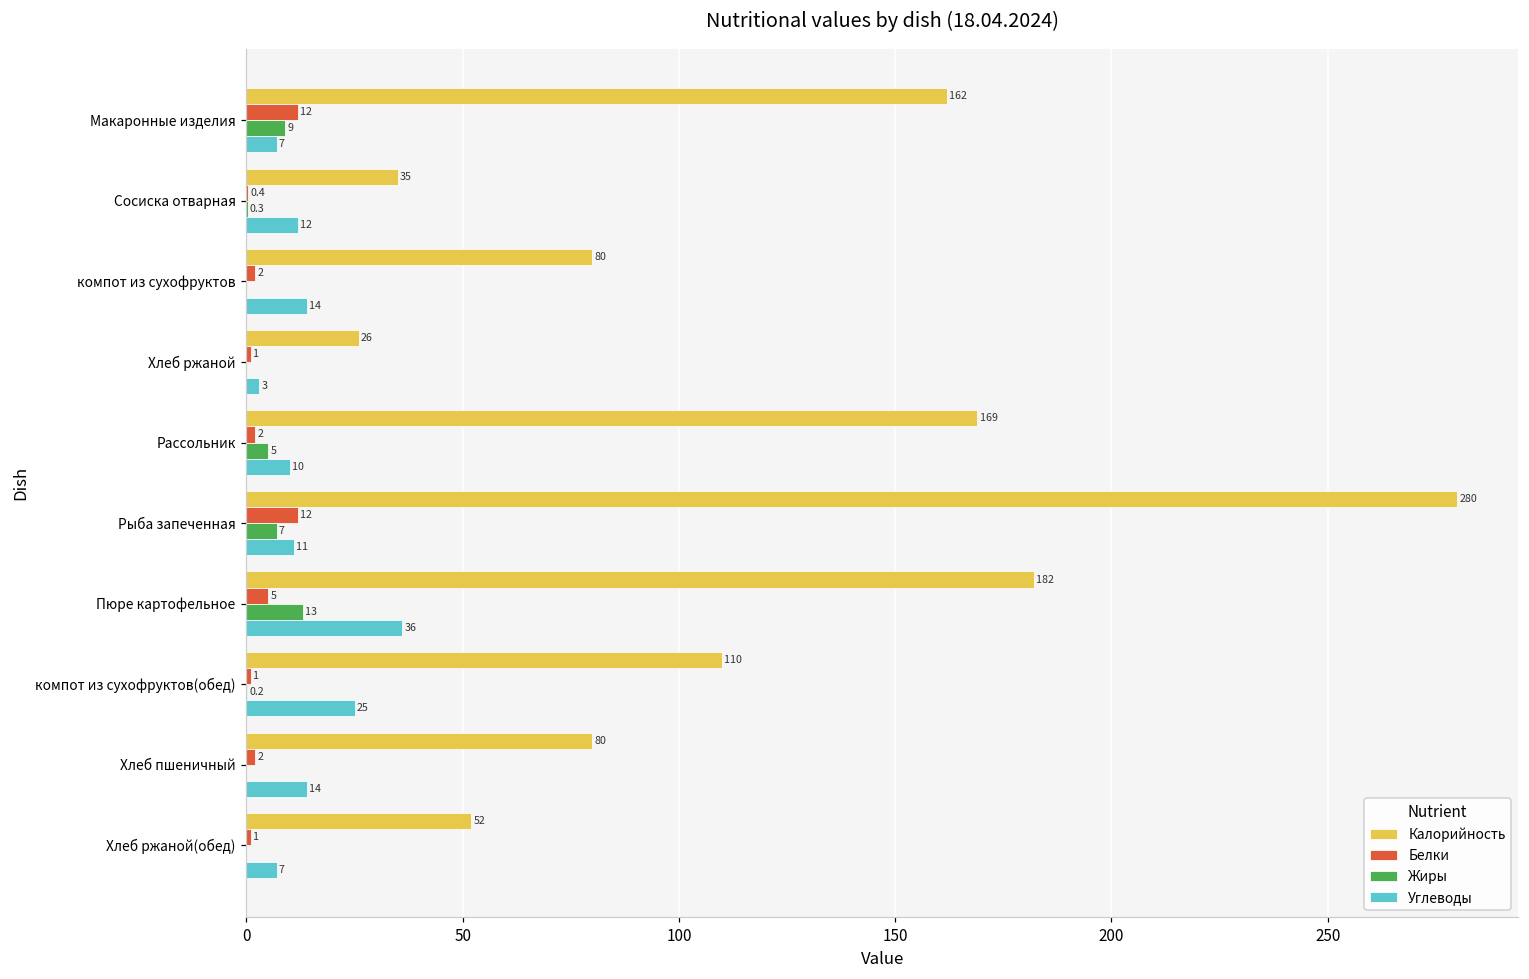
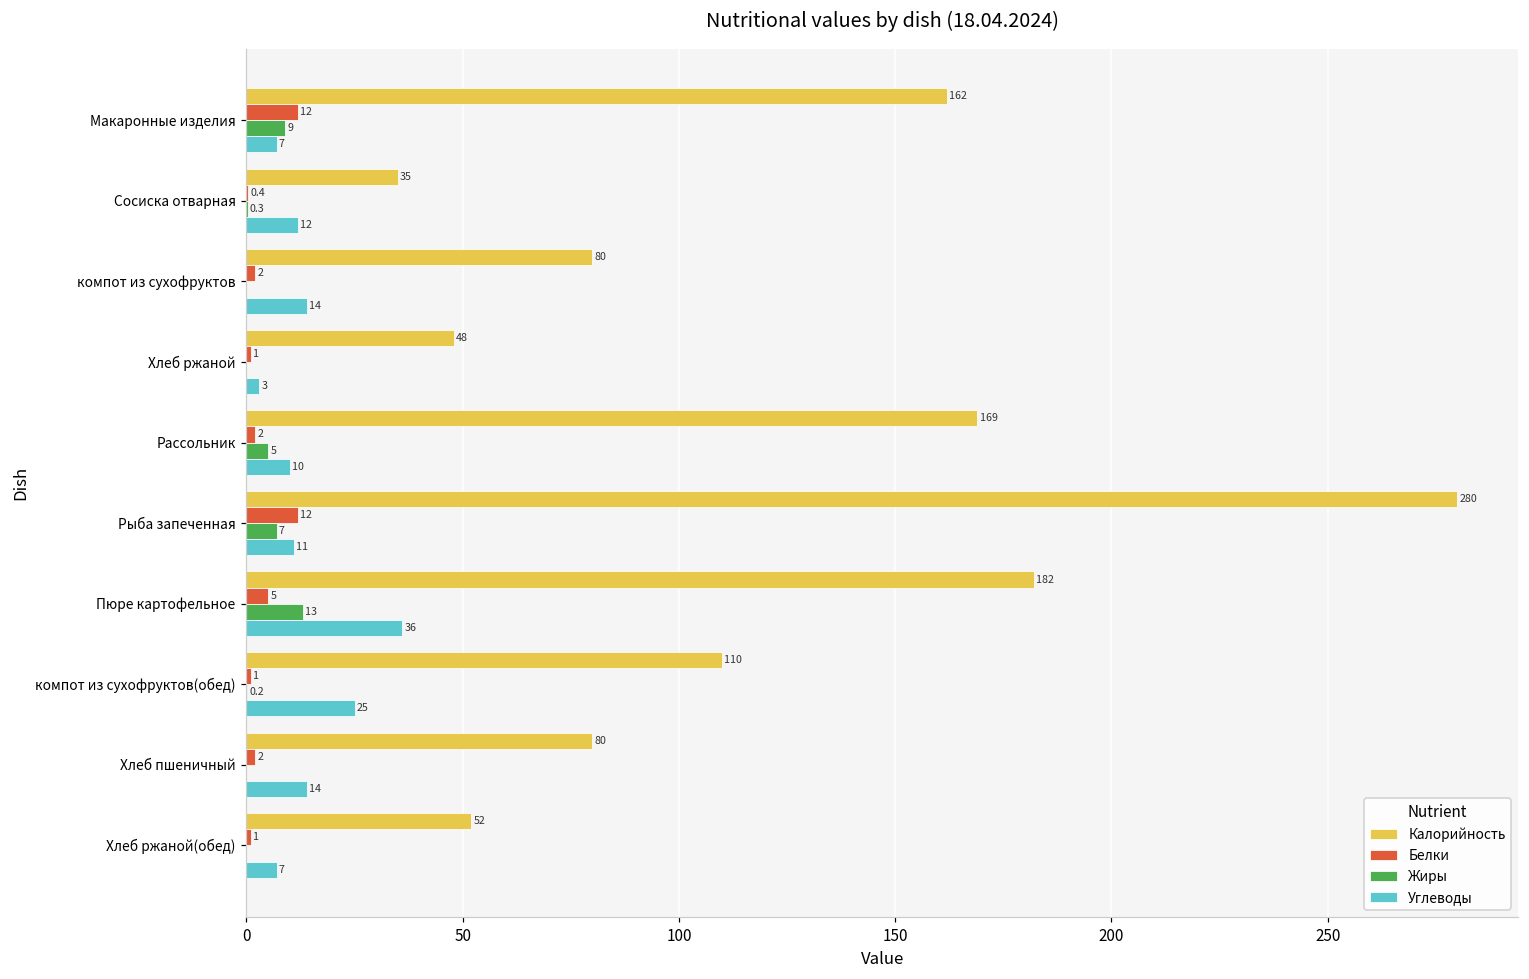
Калорийность, Хлеб ржаной: 26 -> 48
